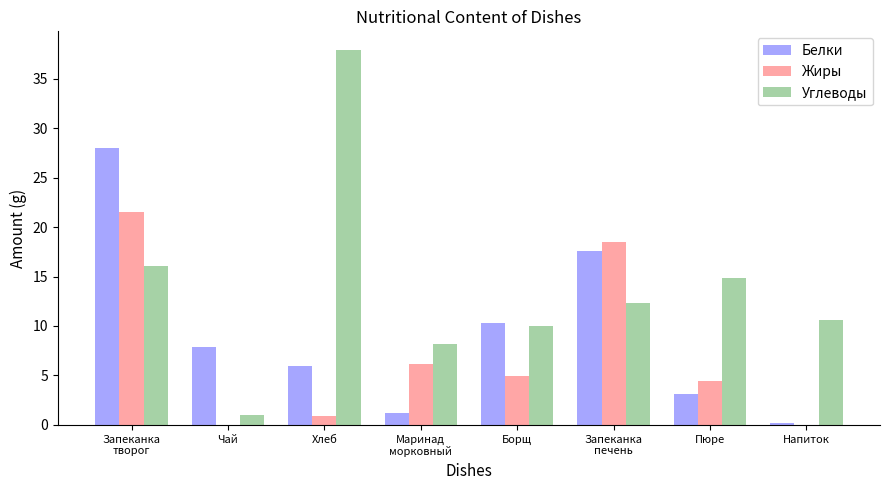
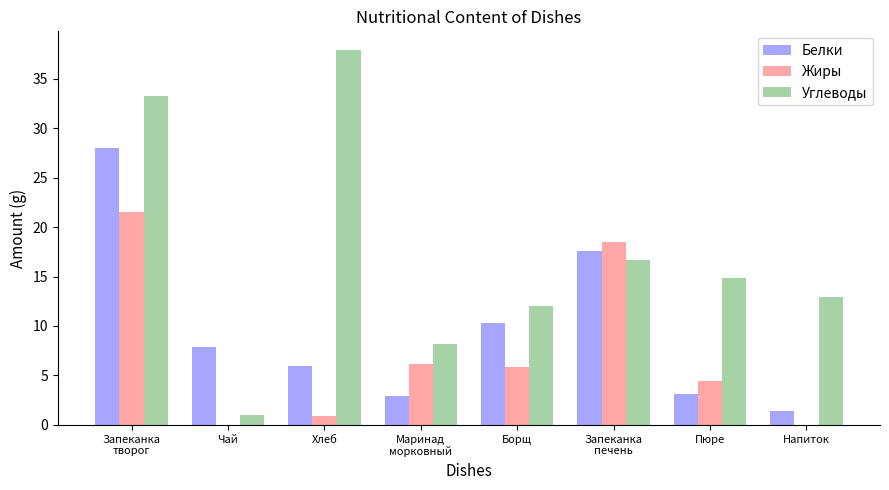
Углеводы, Запеканка творог: 16 -> 33
Белки, Маринад морковный: 1 -> 3
Жиры, Борщ: 5 -> 6
Углеводы, Борщ: 10 -> 12
Углеводы, Запеканка печень: 12 -> 17
Белки, Напиток: 0 -> 1
Углеводы, Напиток: 11 -> 13
